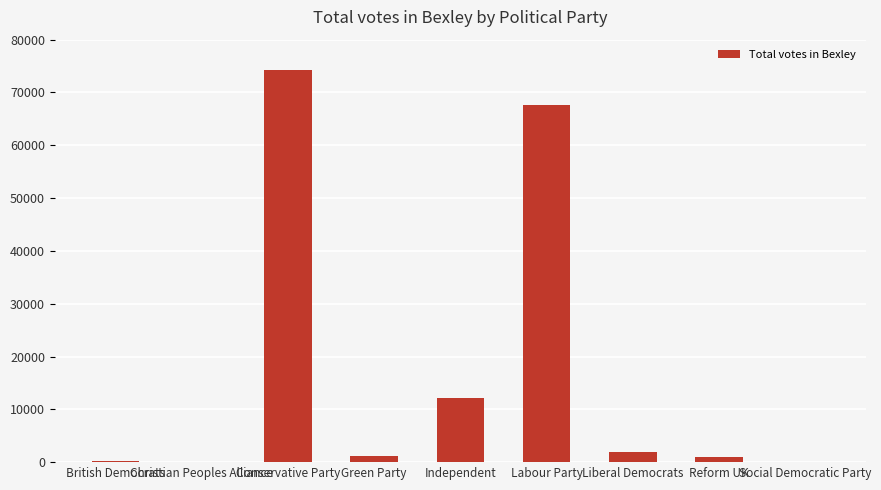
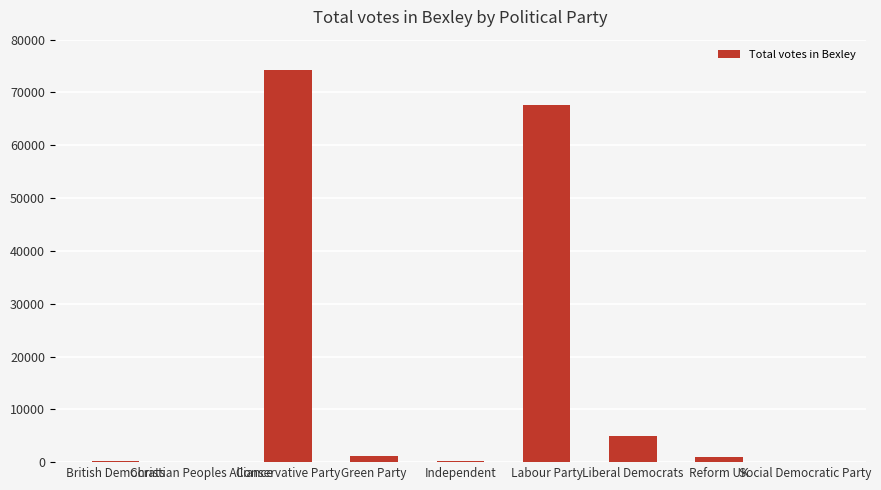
Independent: 12000 -> 0
Liberal Democrats: 2000 -> 5000
